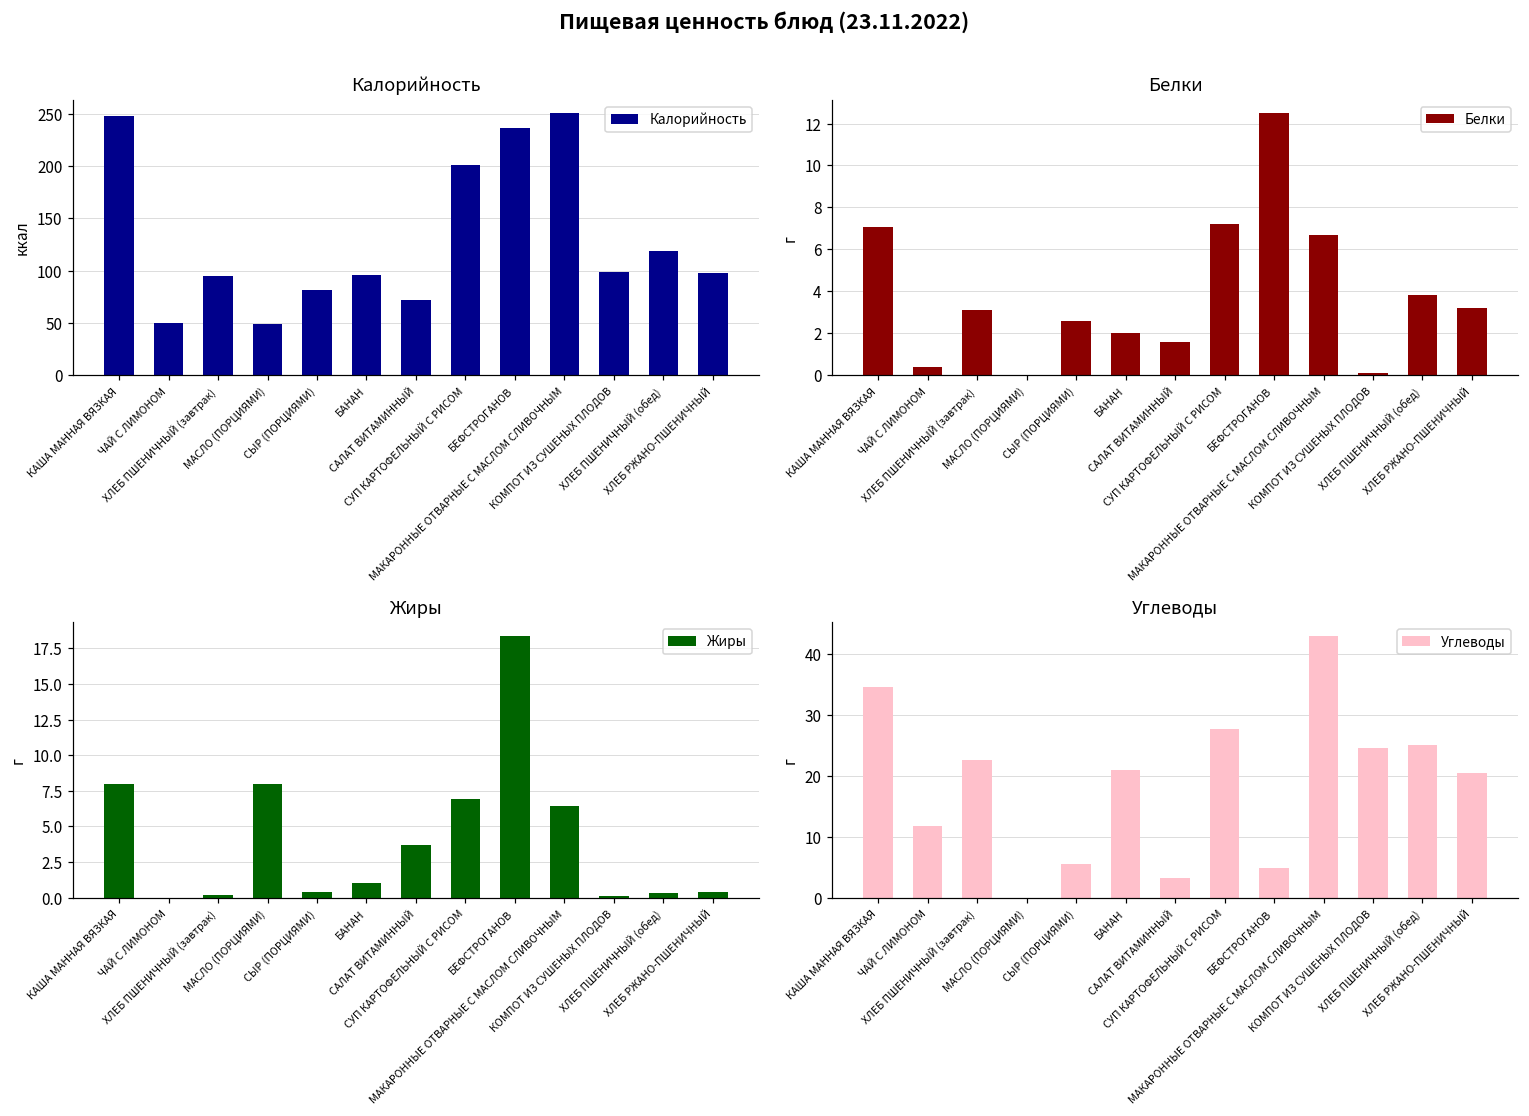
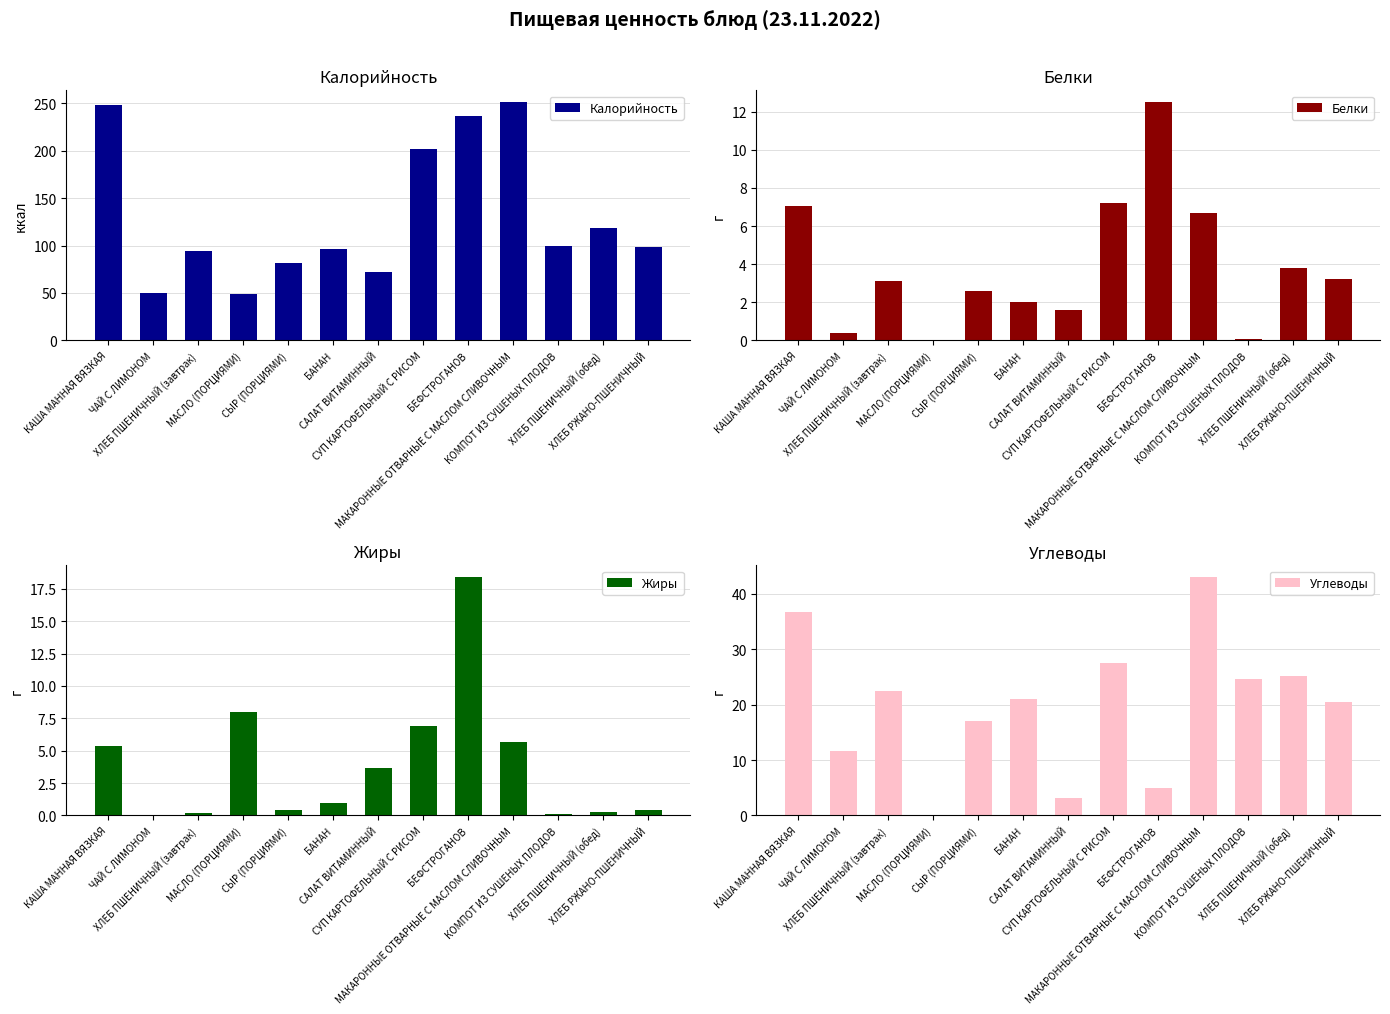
Жиры, КАША МАННАЯ ВЯЗКАЯ: 8.0 -> 5.4
Жиры, МАКАРОННЫЕ ОТВАРНЫЕ С МАСЛОМ СЛИВОЧНЫМ: 6.4 -> 5.7
Углеводы, КАША МАННАЯ ВЯЗКАЯ: 35 -> 37
Углеводы, СЫР (ПОРЦИЯМИ): 6 -> 17
